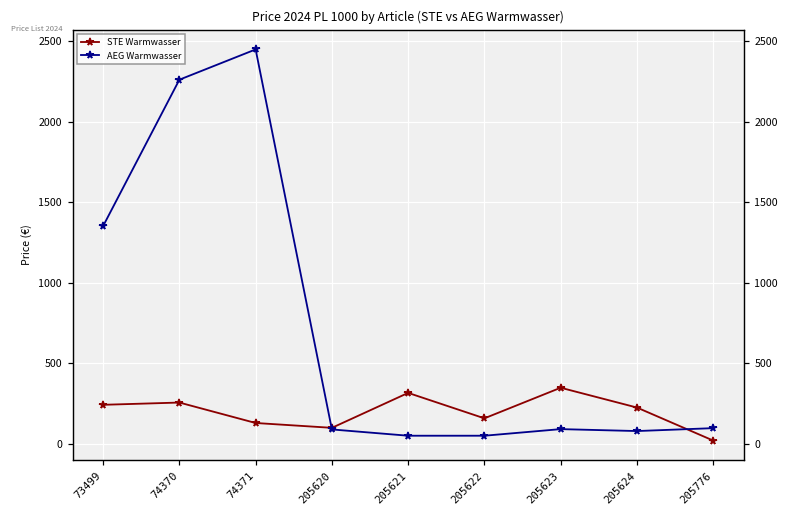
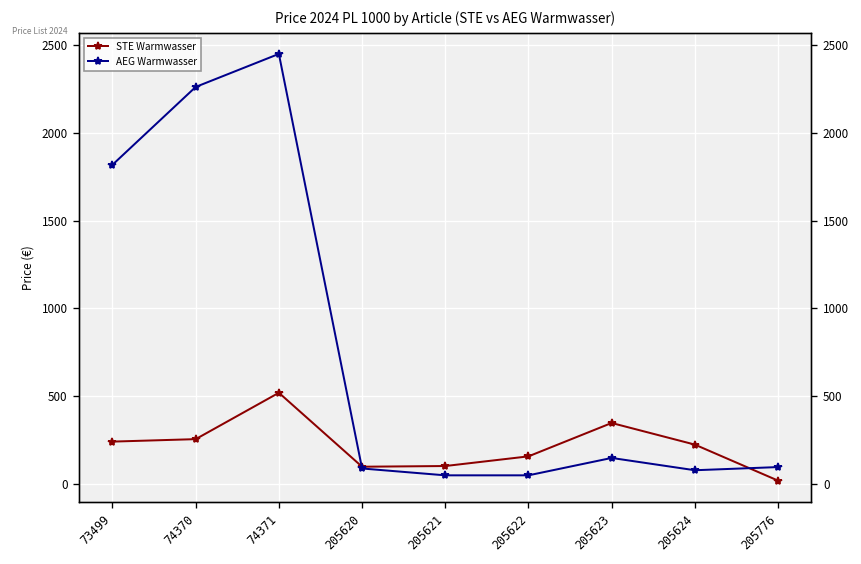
AEG Warmwasser, 73499: 1350 -> 1820
STE Warmwasser, 74371: 130 -> 520
STE Warmwasser, 205621: 320 -> 100
AEG Warmwasser, 205623: 90 -> 150
